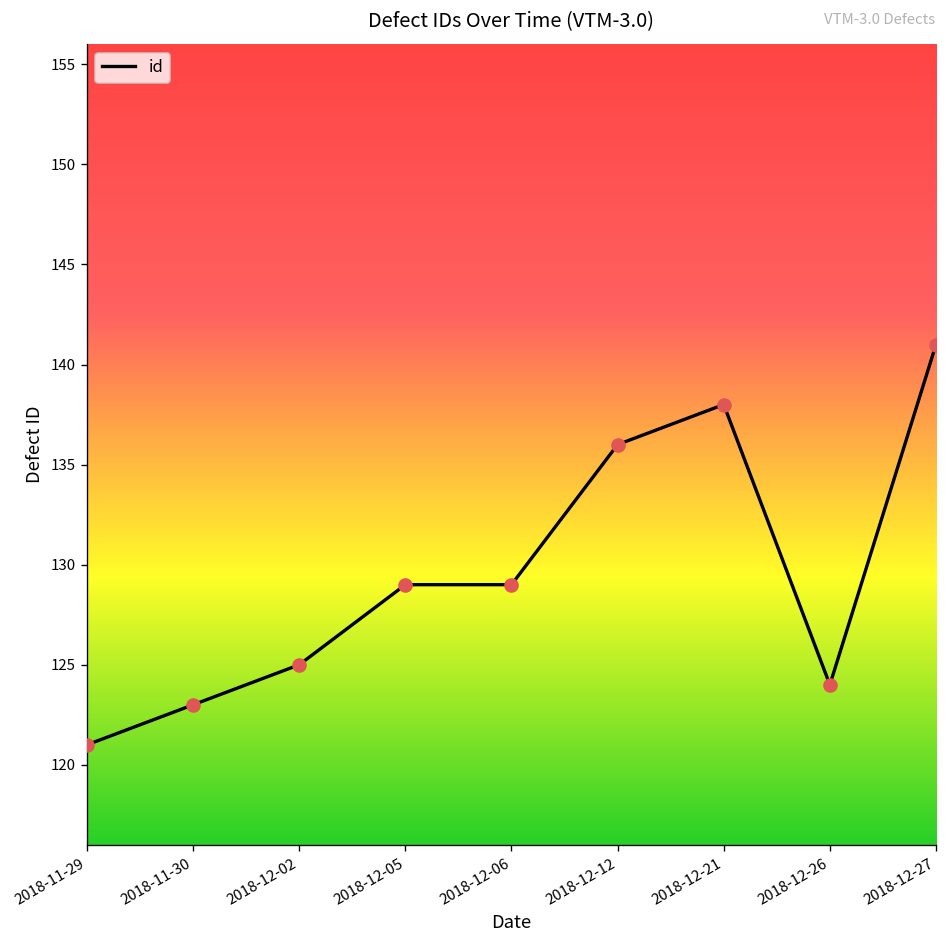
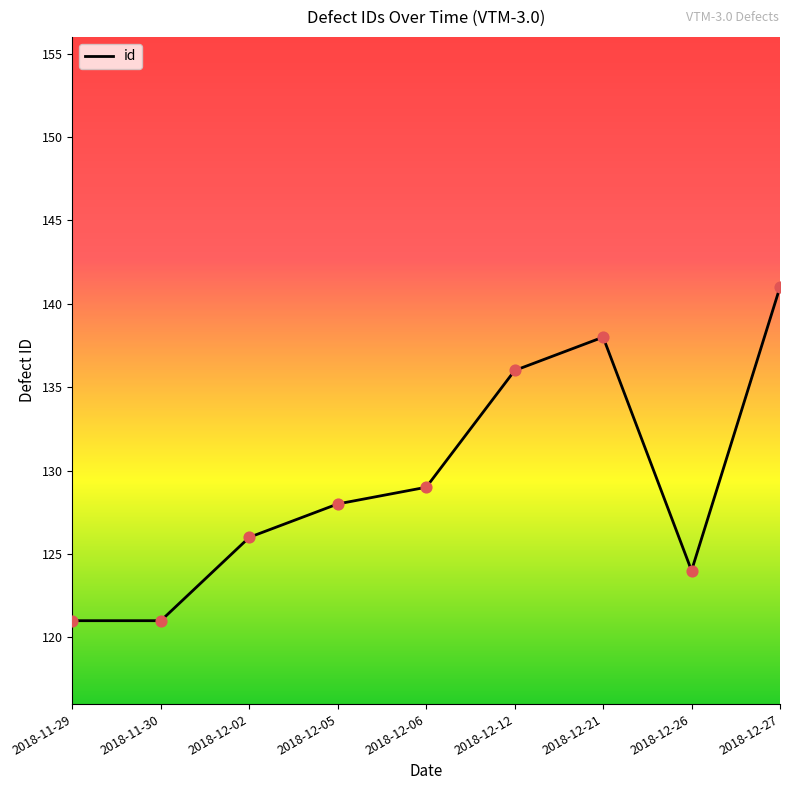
2018-11-30: 123 -> 121
2018-12-02: 125 -> 126
2018-12-05: 129 -> 128
